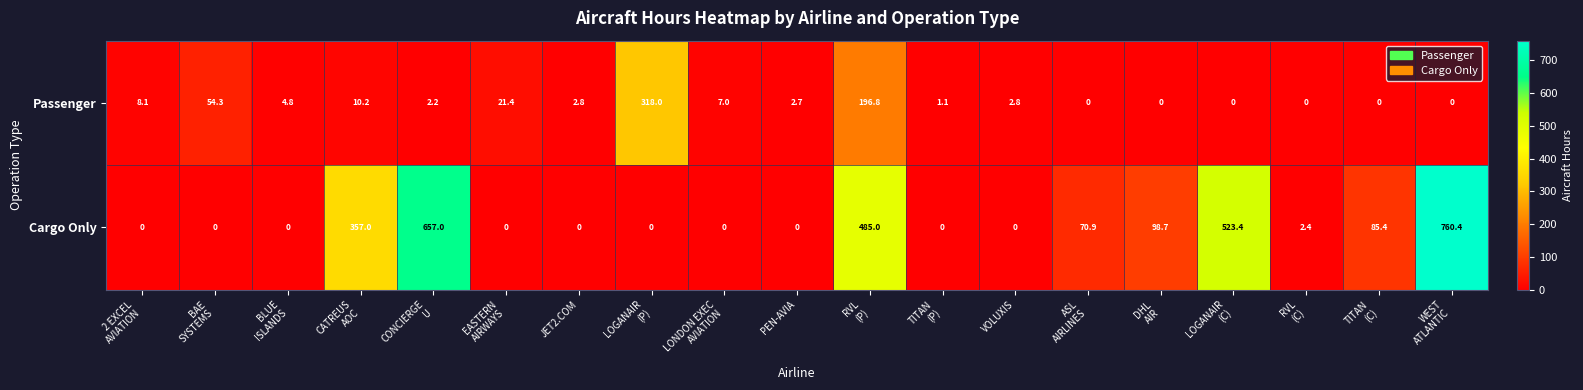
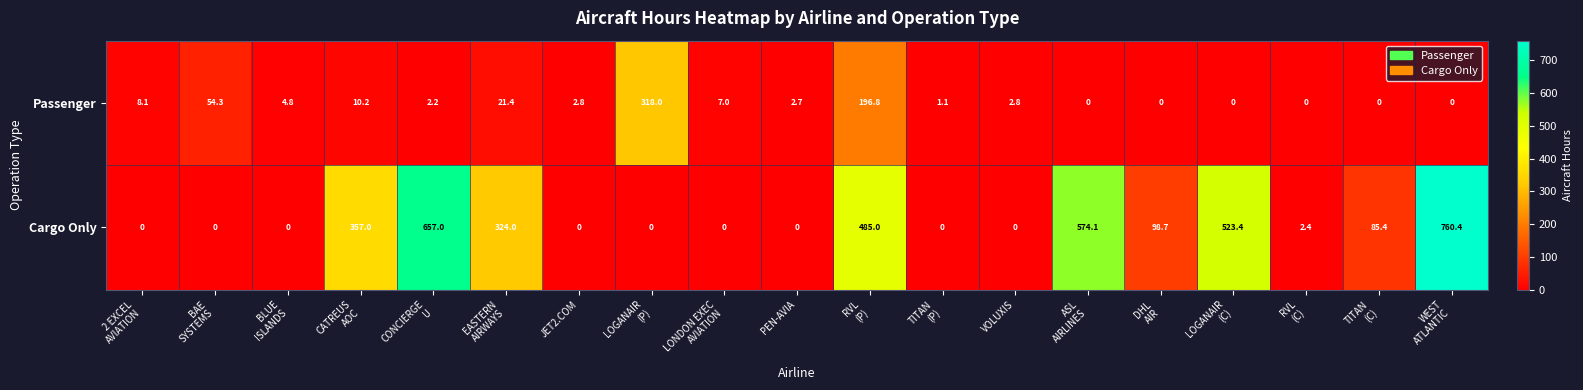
Cargo Only, EASTERN AIRWAYS: 0 -> 324.0
Cargo Only, ASL AIRLINES: 70.9 -> 574.1
